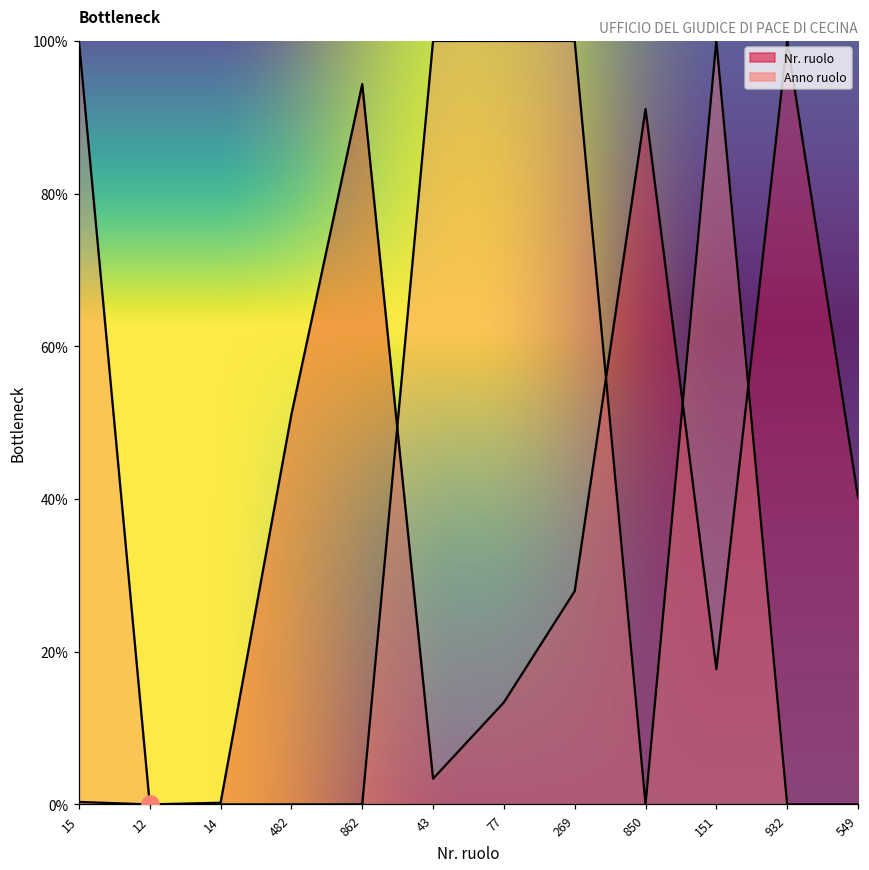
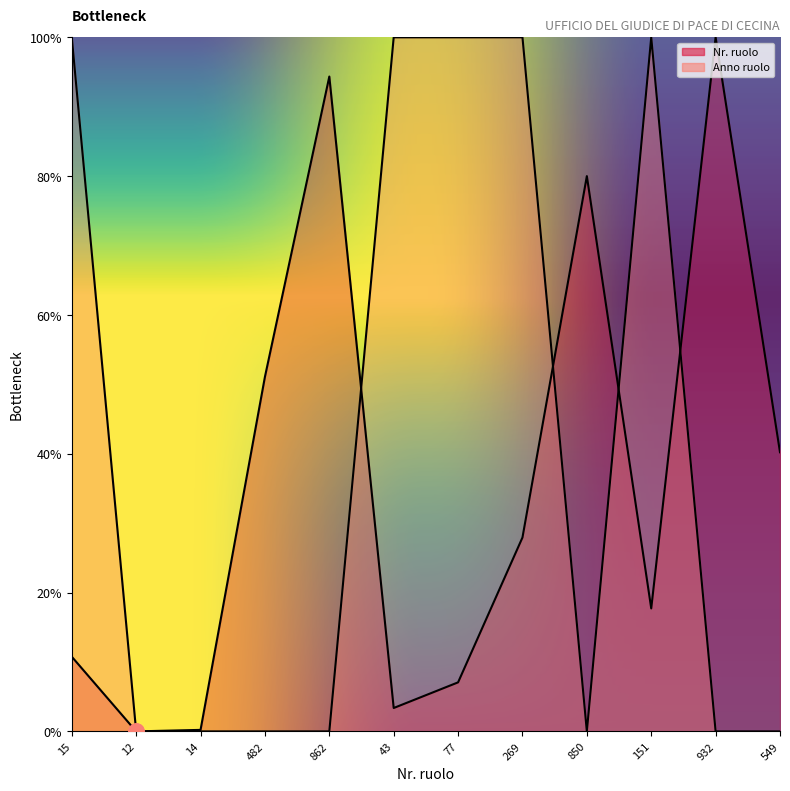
Nr. ruolo, 15: 0% -> 11%
Nr. ruolo, 77: 13% -> 7%
Nr. ruolo, 850: 91% -> 80%
